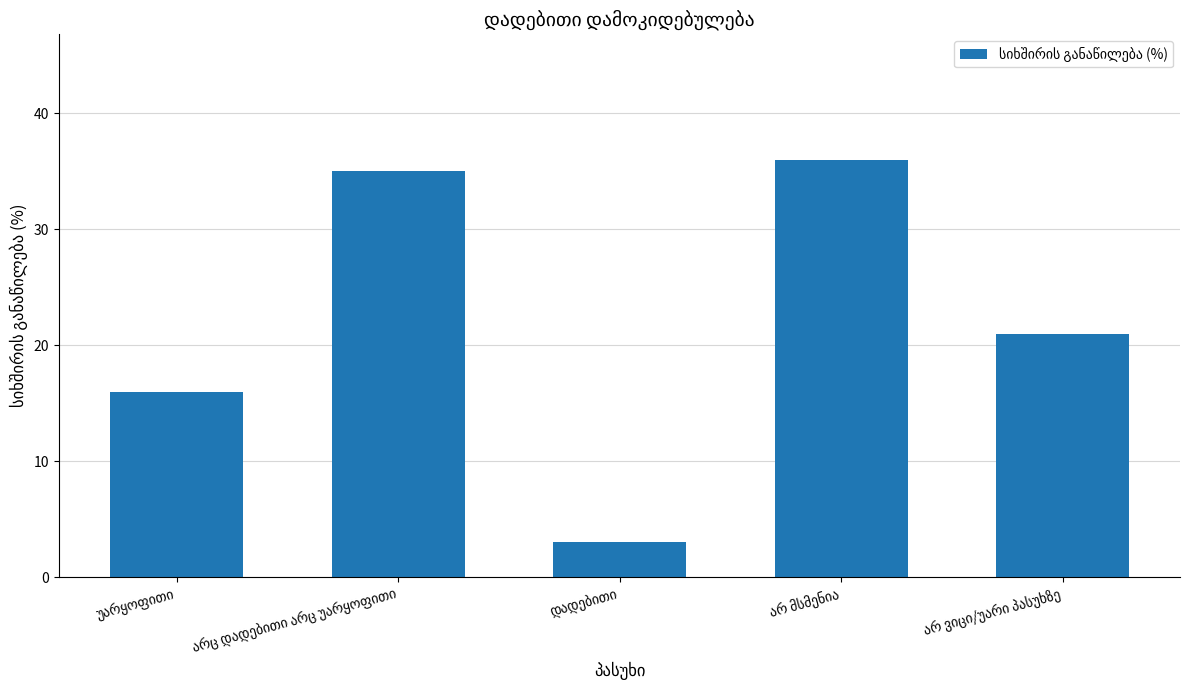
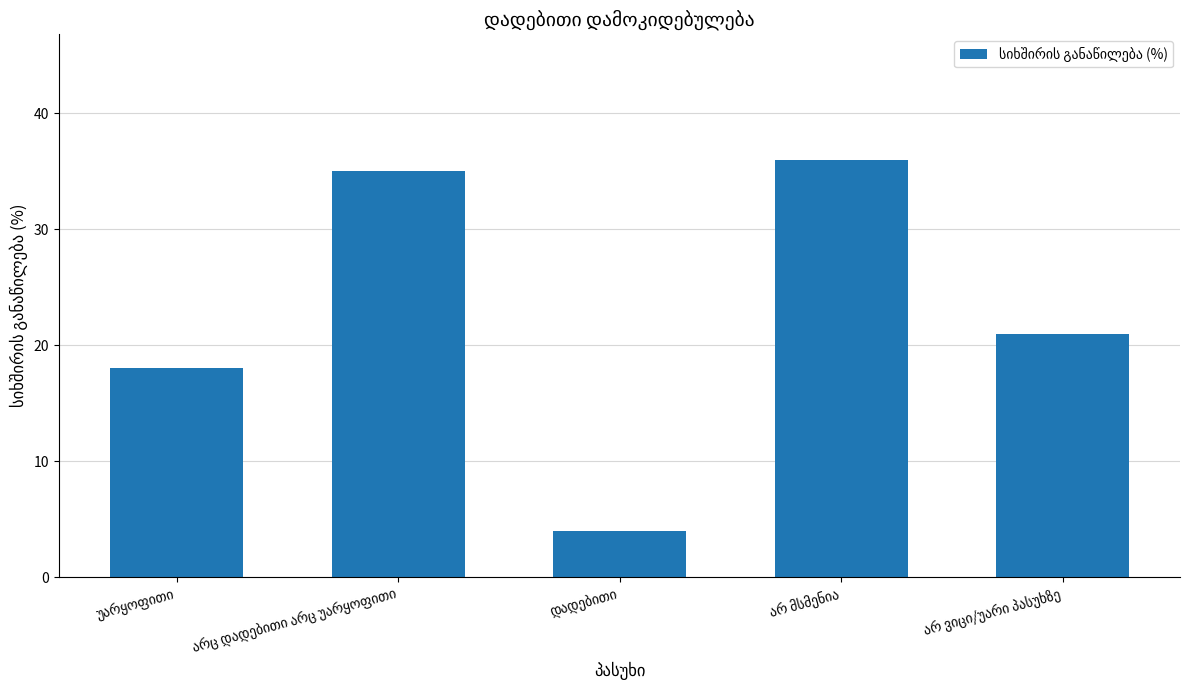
უარყოფითი: 16 -> 18
დადებითი: 3 -> 4
